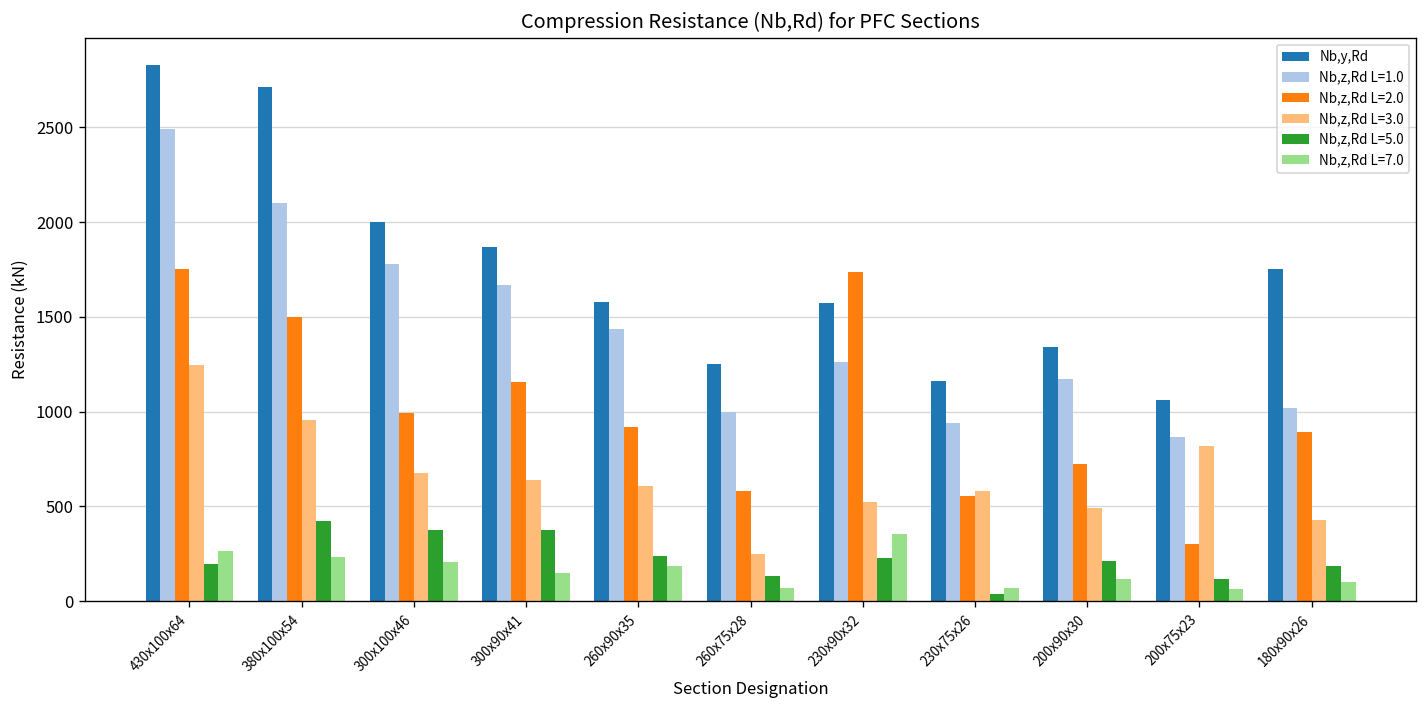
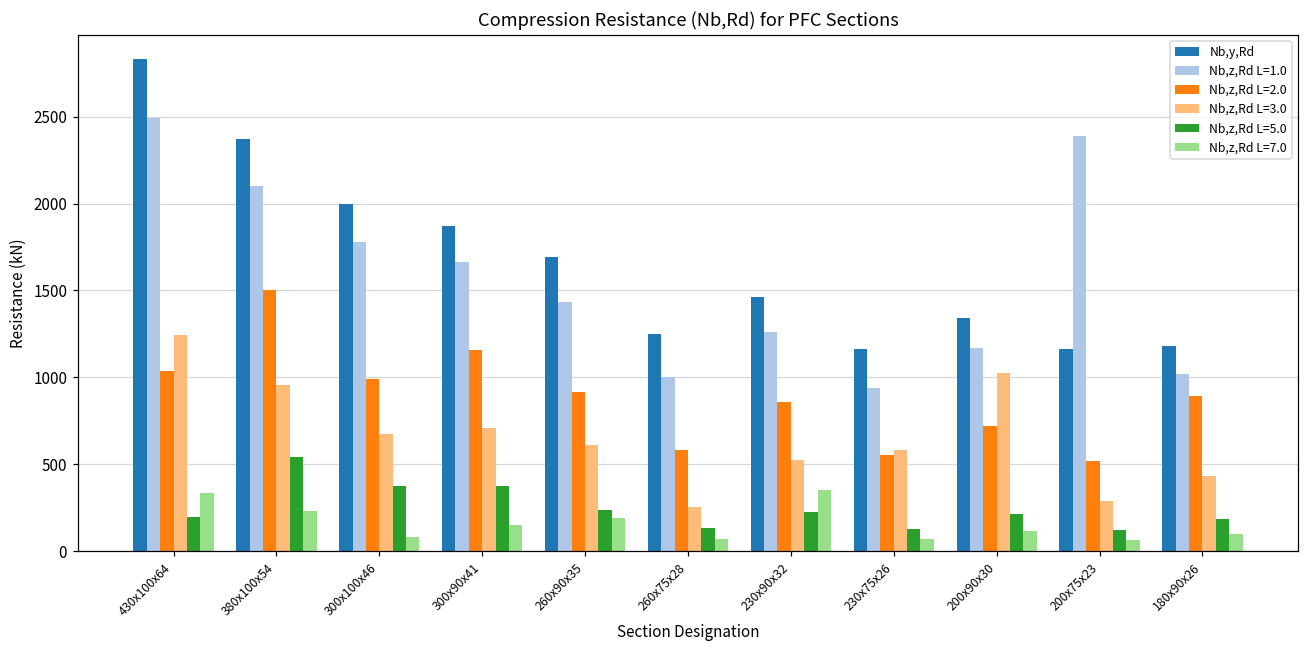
Nb,z,Rd L=2.0, 430x100x64: 1750 -> 1040
Nb,z,Rd L=7.0, 430x100x64: 260 -> 340
Nb,y,Rd, 380x100x54: 2710 -> 2370
Nb,z,Rd L=5.0, 380x100x54: 420 -> 540
Nb,z,Rd L=7.0, 300x100x46: 200 -> 80
Nb,z,Rd L=3.0, 300x90x41: 640 -> 710
Nb,y,Rd, 260x90x35: 1580 -> 1690
Nb,y,Rd, 230x90x32: 1580 -> 1460
Nb,z,Rd L=2.0, 230x90x32: 1740 -> 860
Nb,z,Rd L=5.0, 230x75x26: 40 -> 130
Nb,z,Rd L=3.0, 200x90x30: 490 -> 1020
Nb,y,Rd, 200x75x23: 1060 -> 1160
Nb,z,Rd L=1.0, 200x75x23: 870 -> 2390
Nb,z,Rd L=2.0, 200x75x23: 300 -> 520
Nb,z,Rd L=3.0, 200x75x23: 820 -> 290
Nb,y,Rd, 180x90x26: 1750 -> 1180
